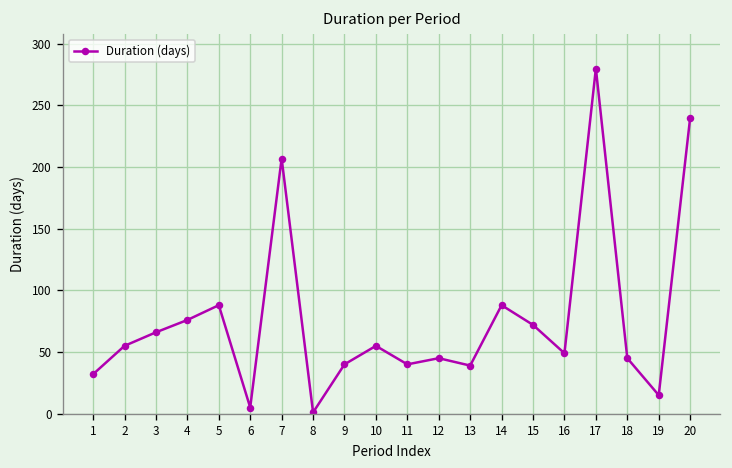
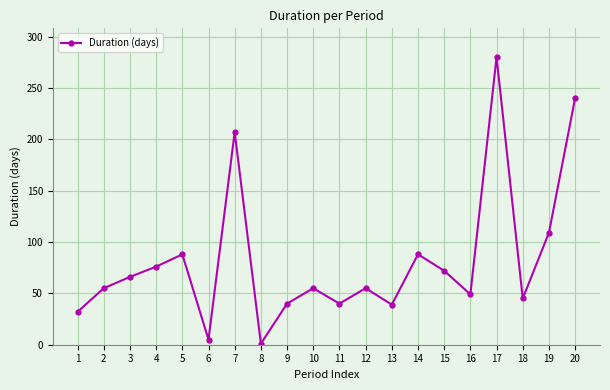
12: 45 -> 55
19: 15 -> 109
